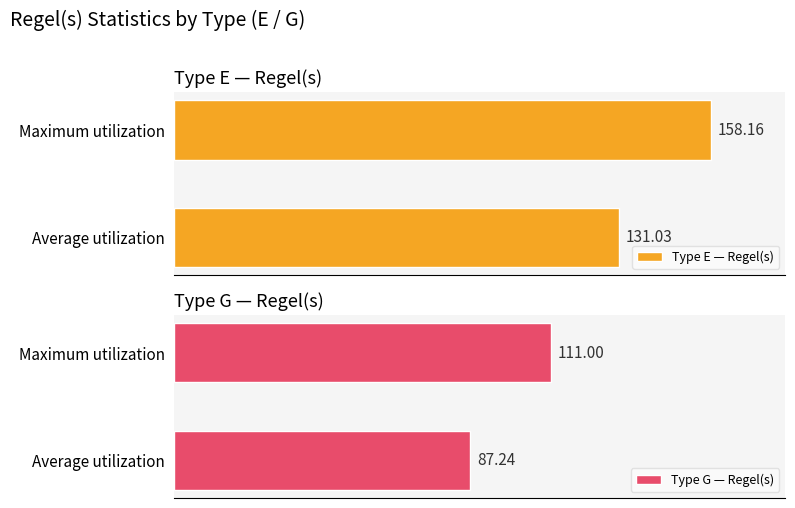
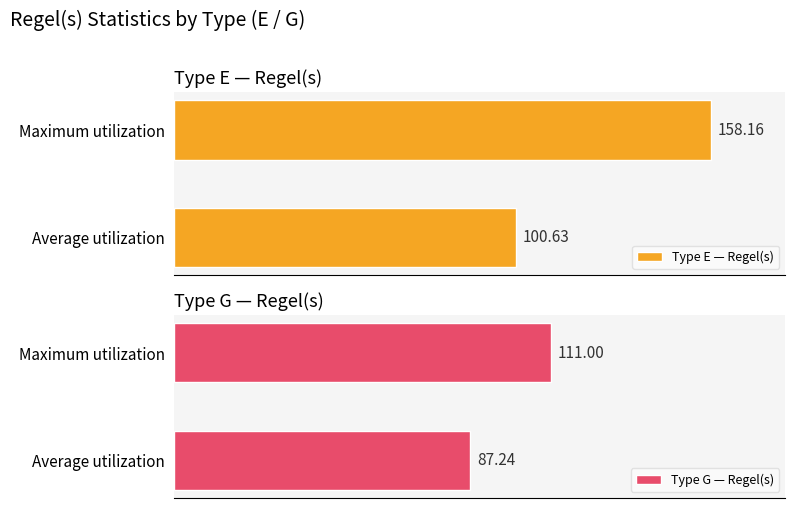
Type E — Regel(s), Average utilization: 131.03 -> 100.63
